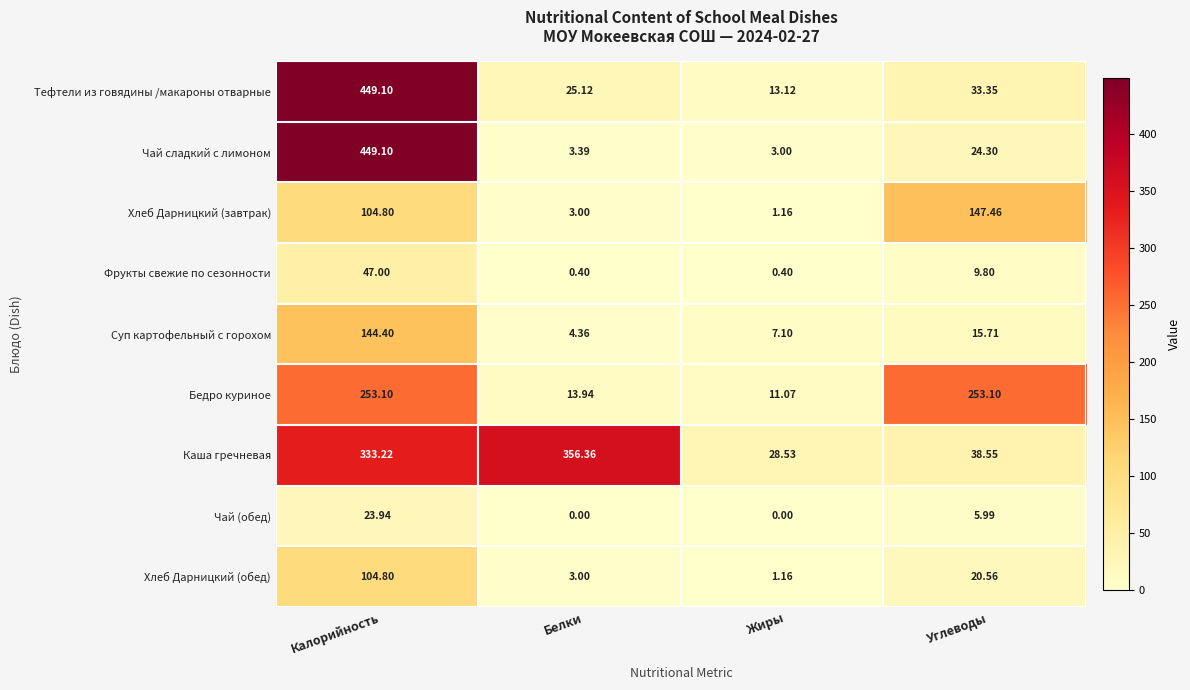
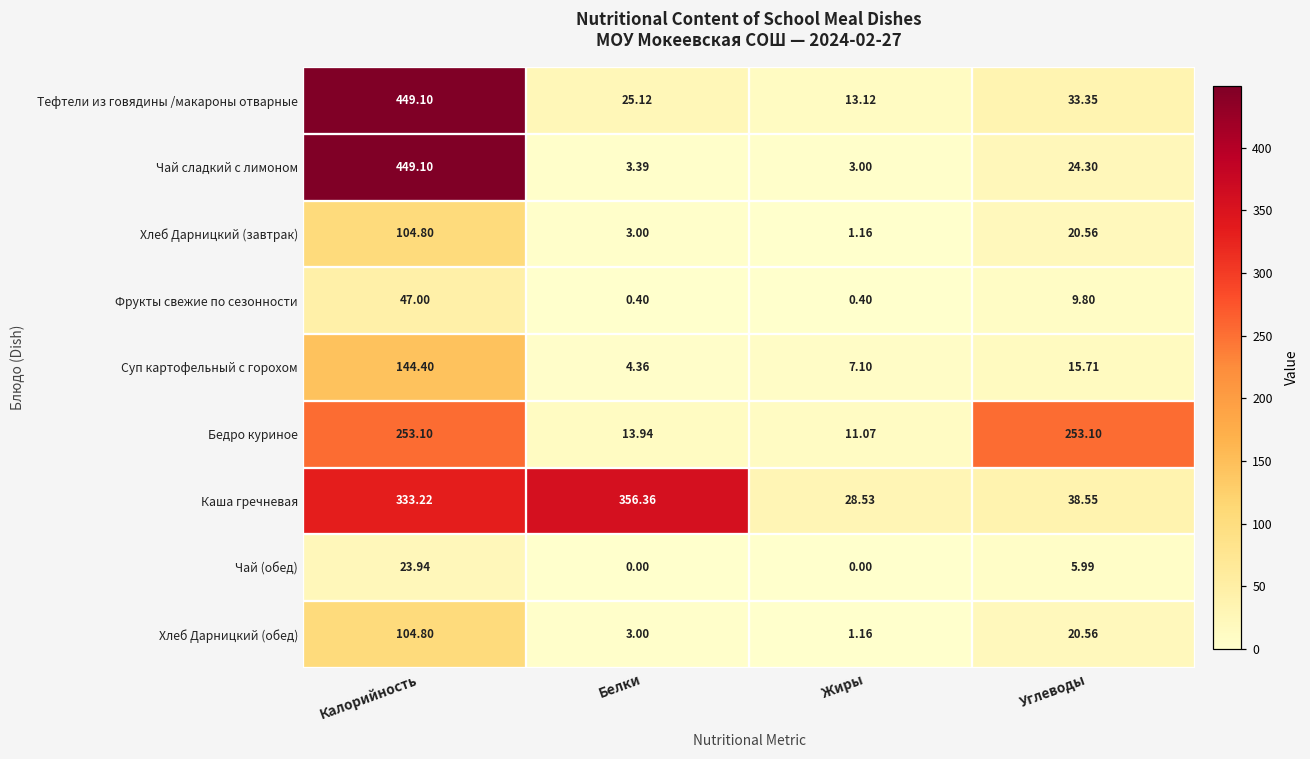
Хлеб Дарницкий (завтрак), Углеводы: 147.46 -> 20.56
